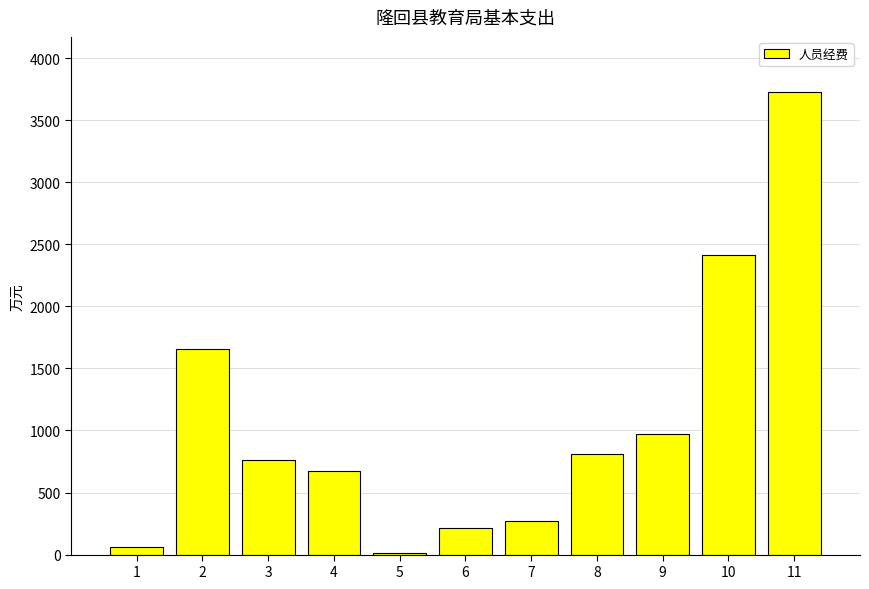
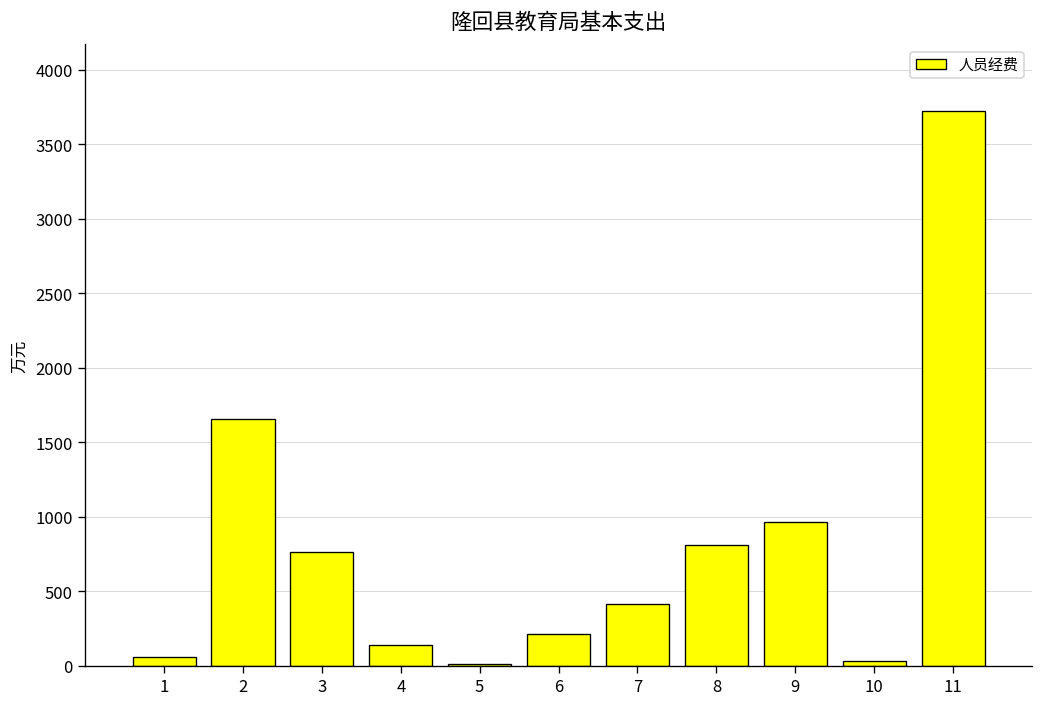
4: 680 -> 140
7: 270 -> 410
10: 2410 -> 30
